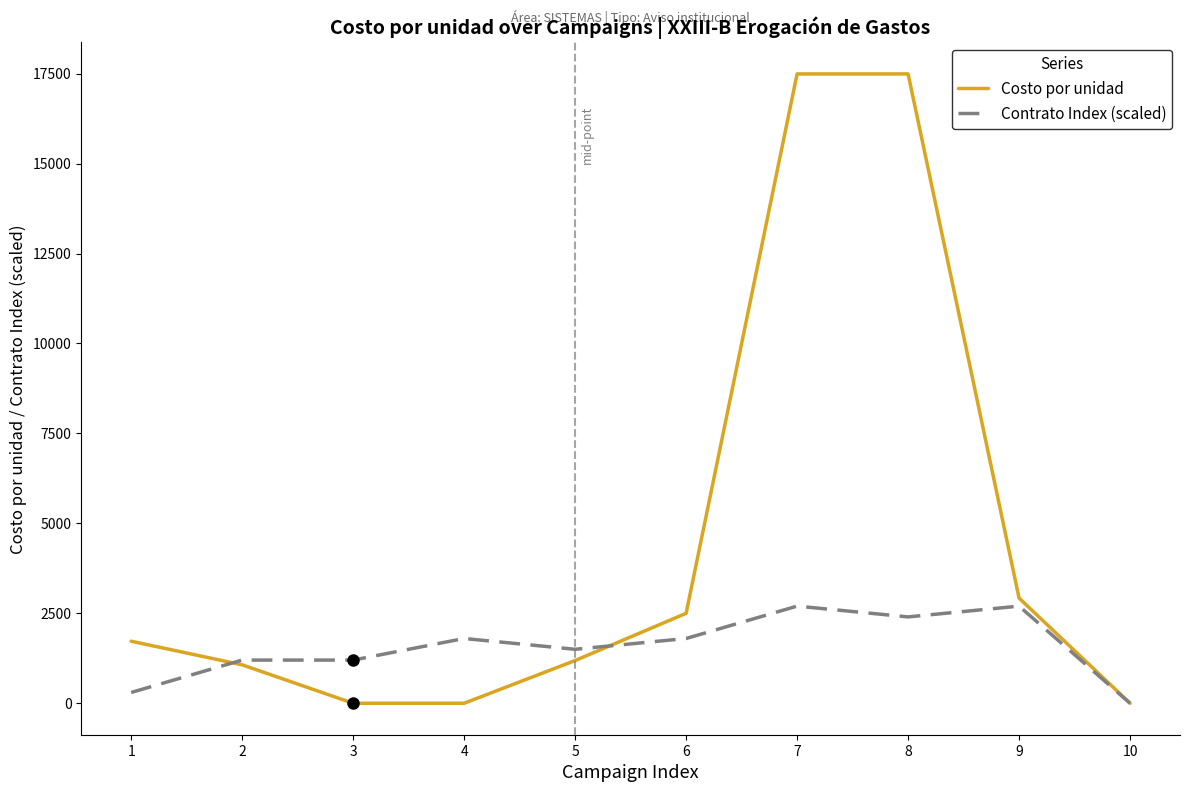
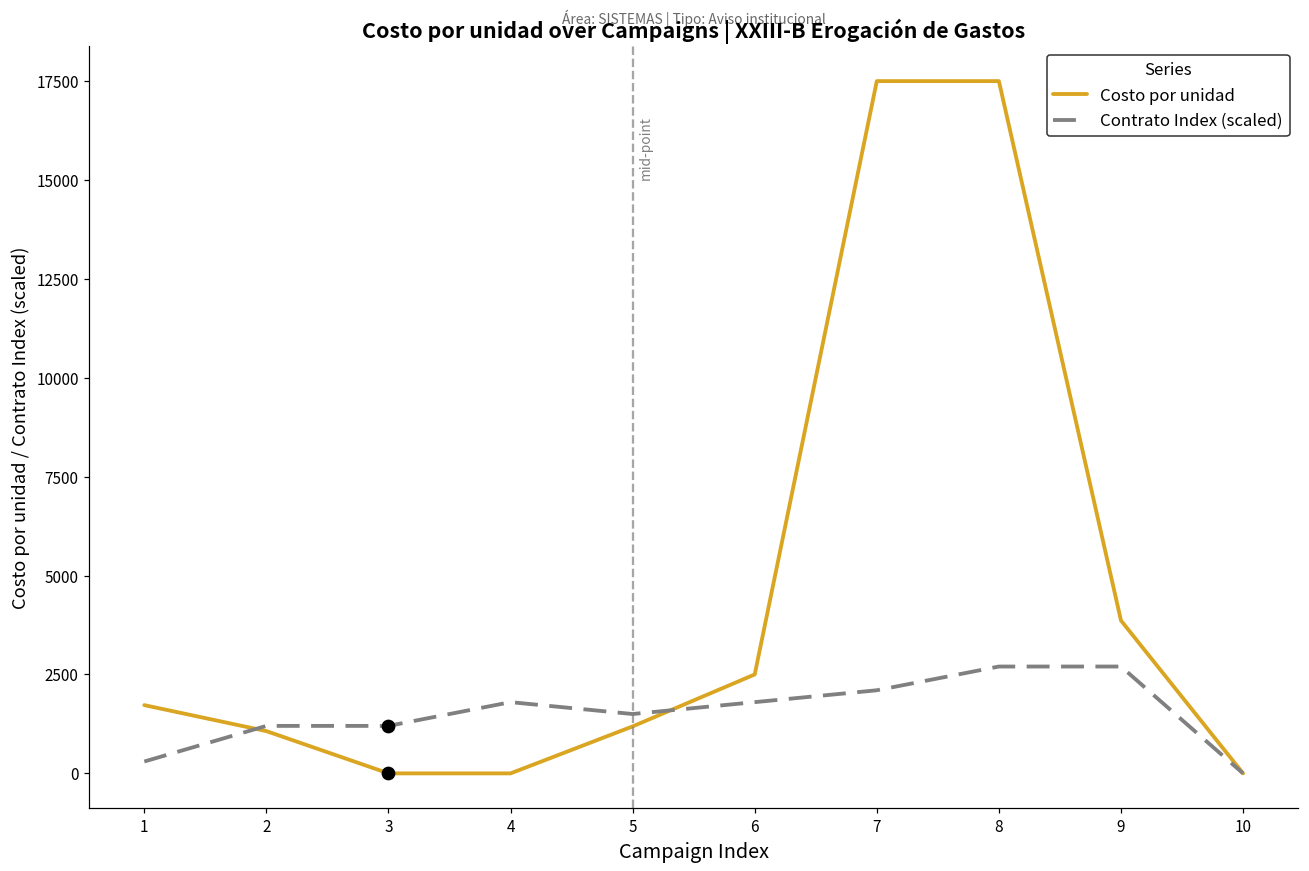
Contrato Index (scaled), 7: 2700 -> 2100
Contrato Index (scaled), 8: 2400 -> 2700
Costo por unidad, 9: 2900 -> 3900
